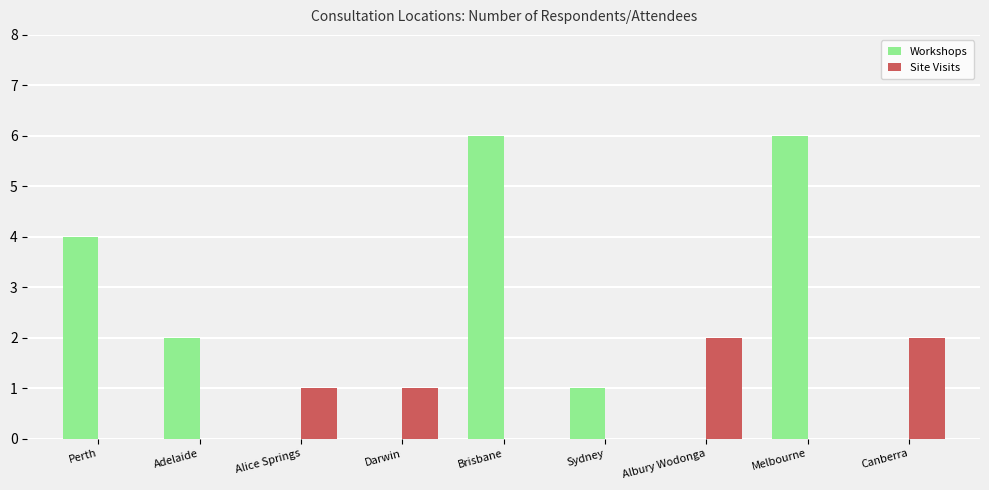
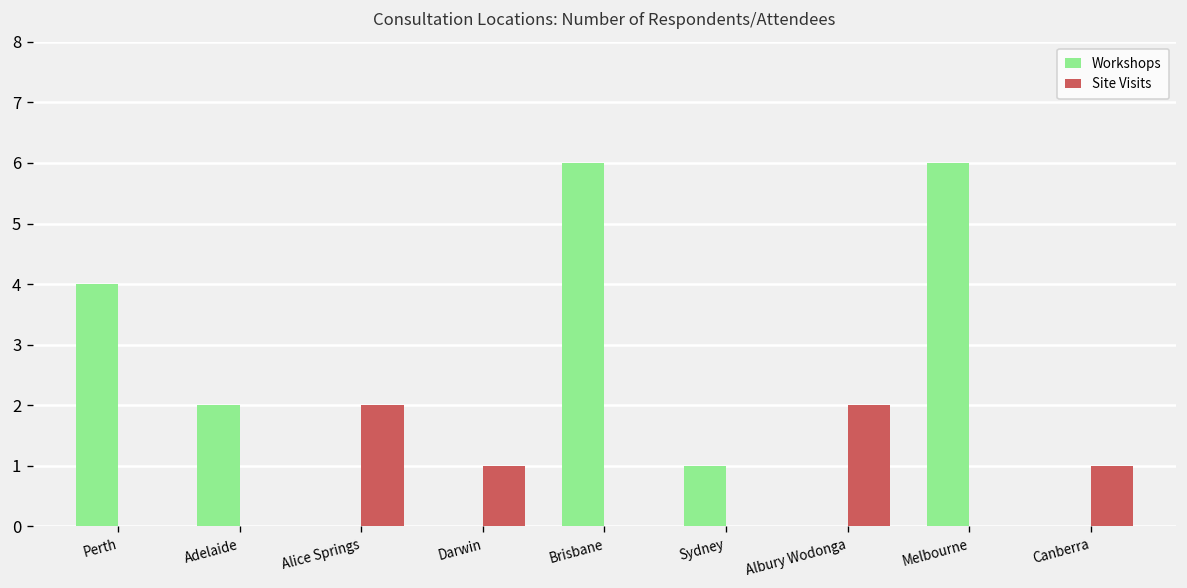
Site Visits, Alice Springs: 1 -> 2
Site Visits, Canberra: 2 -> 1
